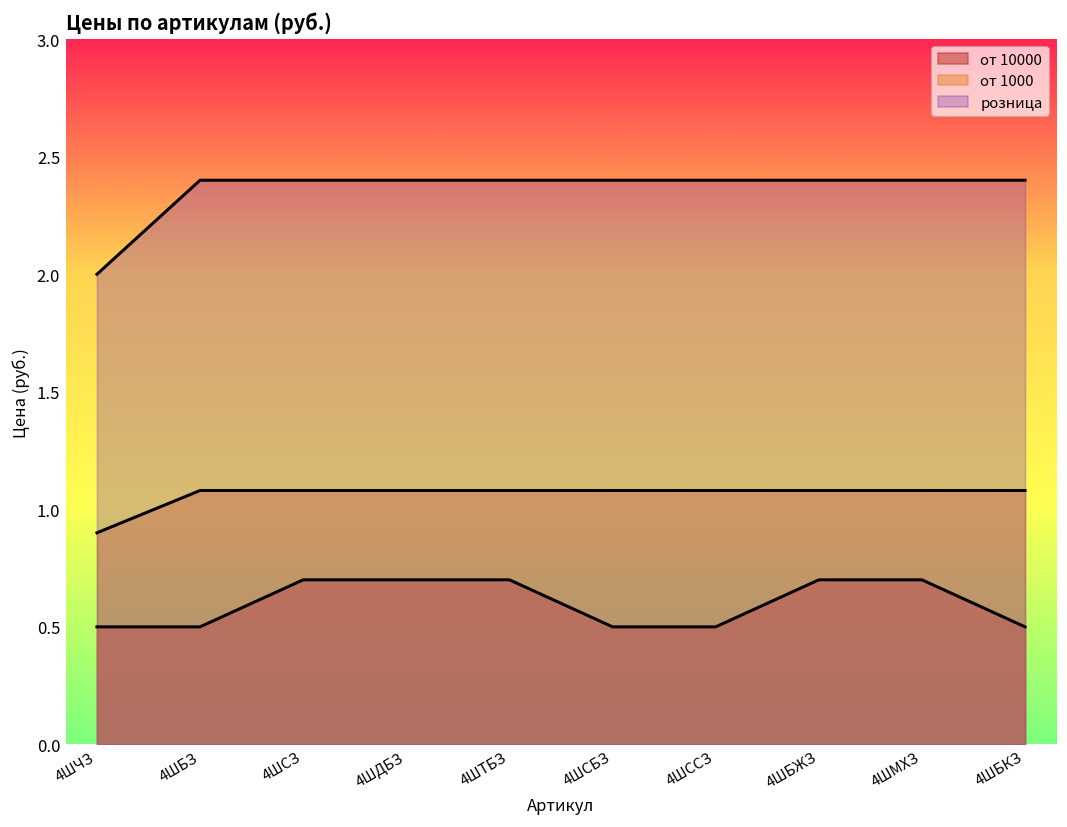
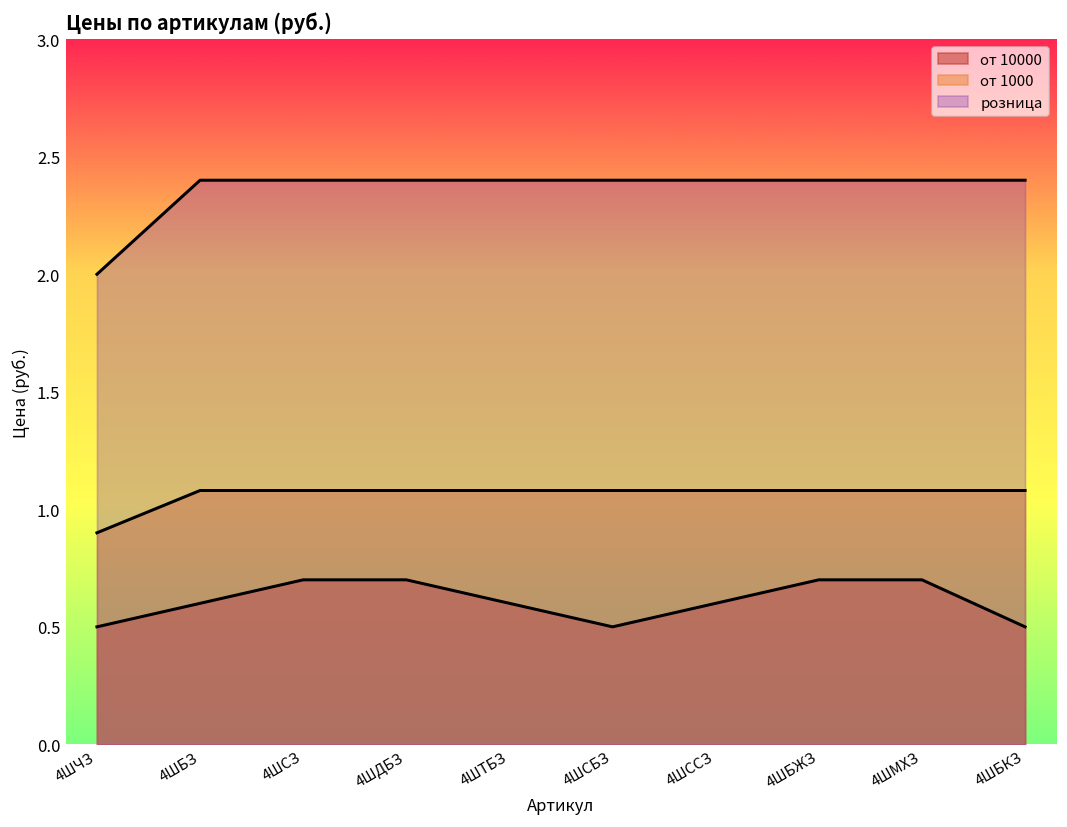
от 10000, 4ШБЗ: 0.5 -> 0.6
от 10000, 4ШТБЗ: 0.7 -> 0.6
от 10000, 4ШССЗ: 0.5 -> 0.6
